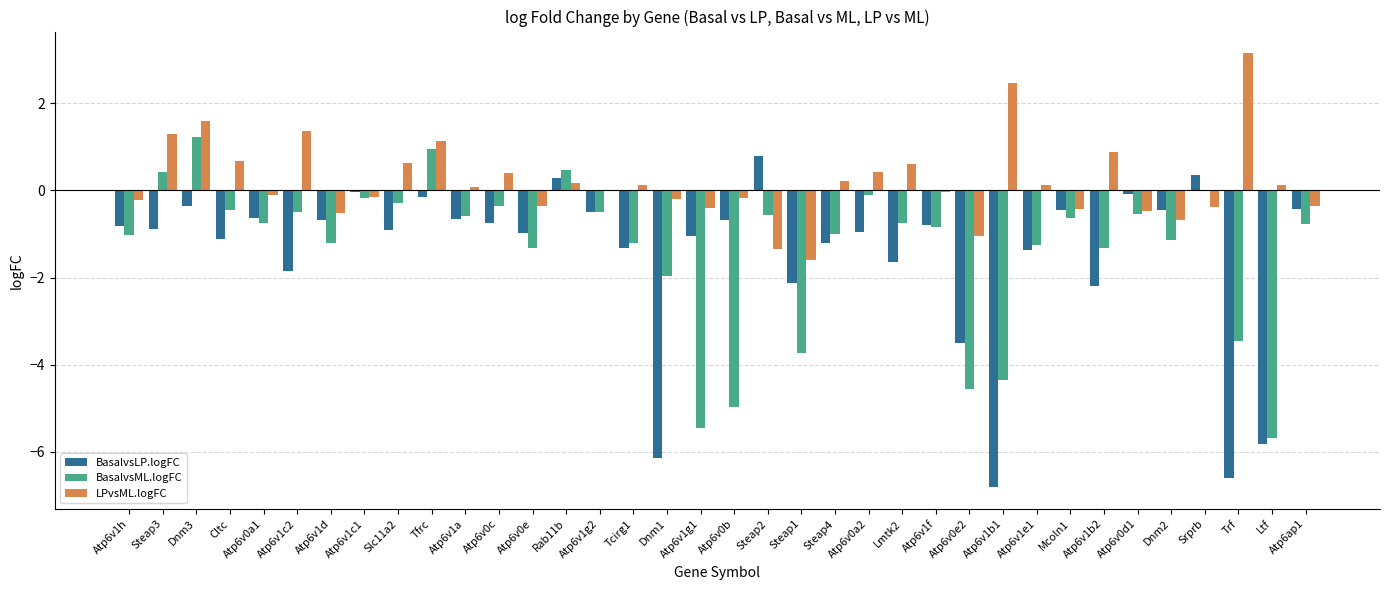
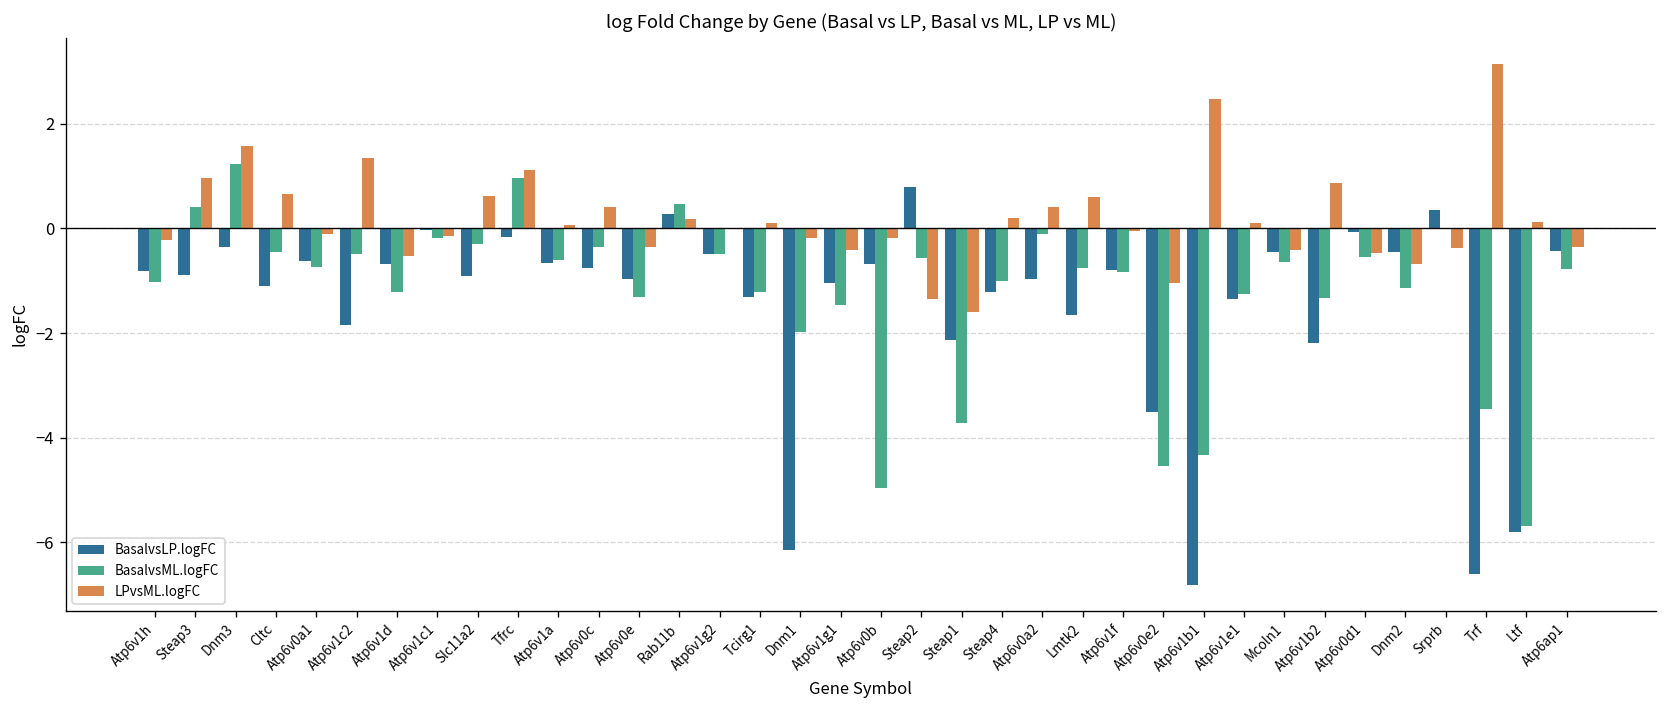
LPvsML.logFC, Steap3: 1.3 -> 1.0
BasalvsML.logFC, Atp6v1g1: -5.5 -> -1.5
